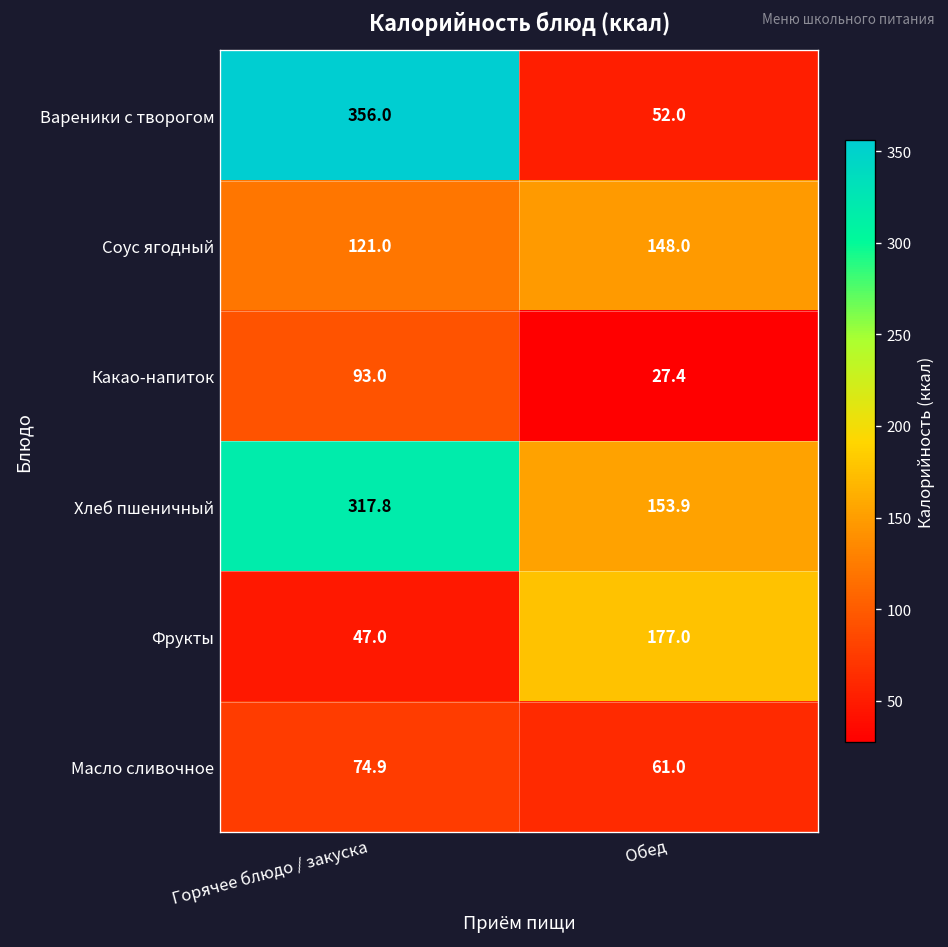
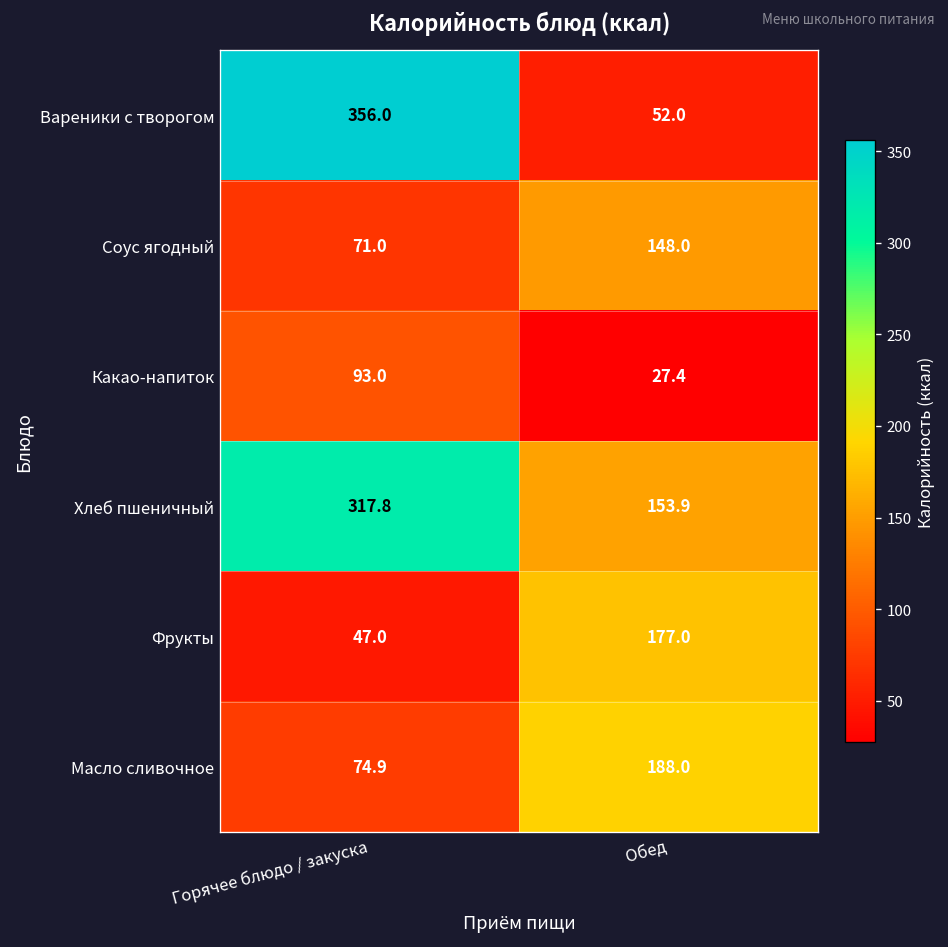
Соус ягодный, Горячее блюдо / закуска: 121.0 -> 71.0
Масло сливочное, Обед: 61.0 -> 188.0
